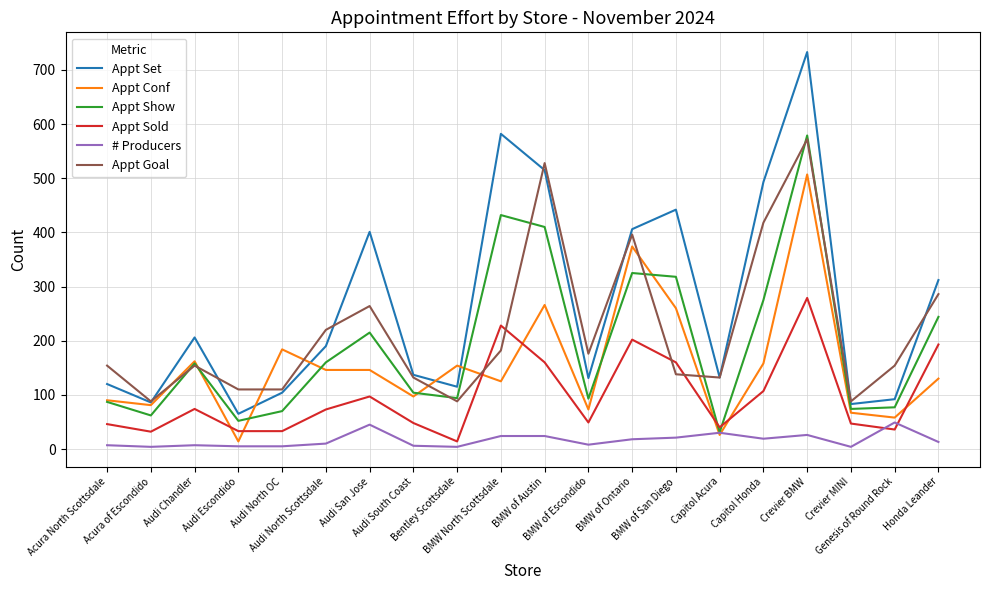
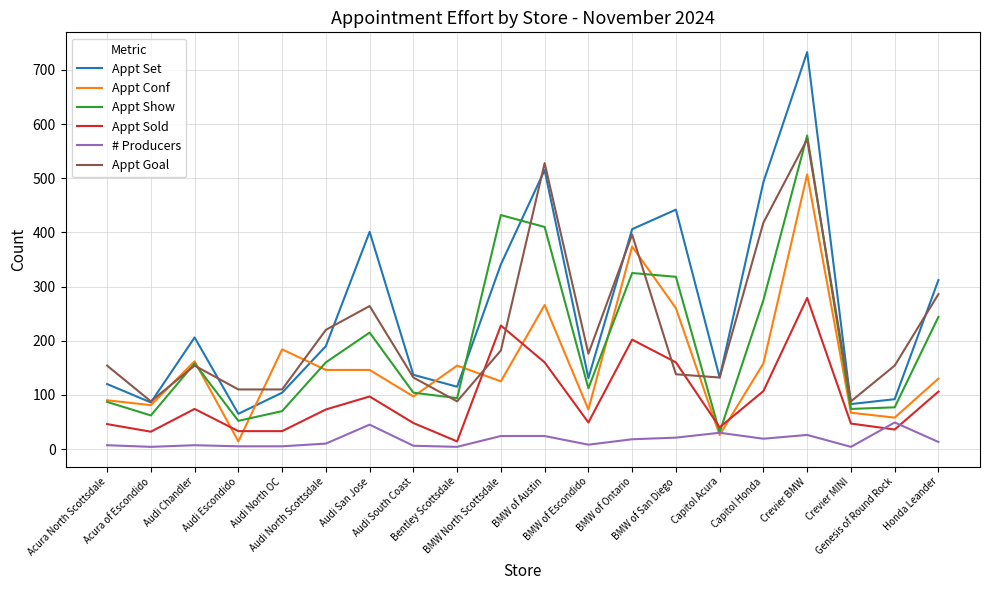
Appt Set, BMW North Scottsdale: 580 -> 340
Appt Show, BMW of Escondido: 90 -> 110
Appt Sold, Honda Leander: 190 -> 110
